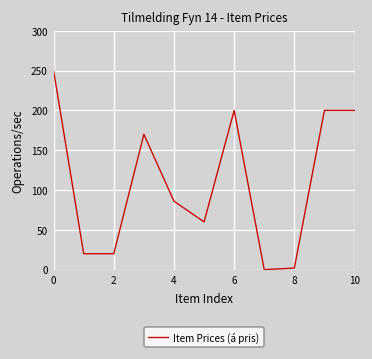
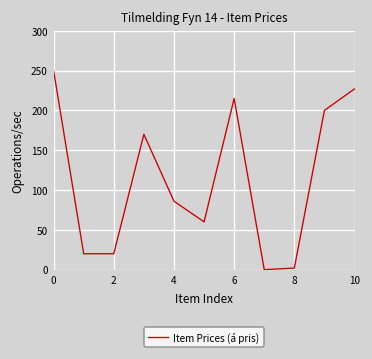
6: 200 -> 220
10: 200 -> 230
